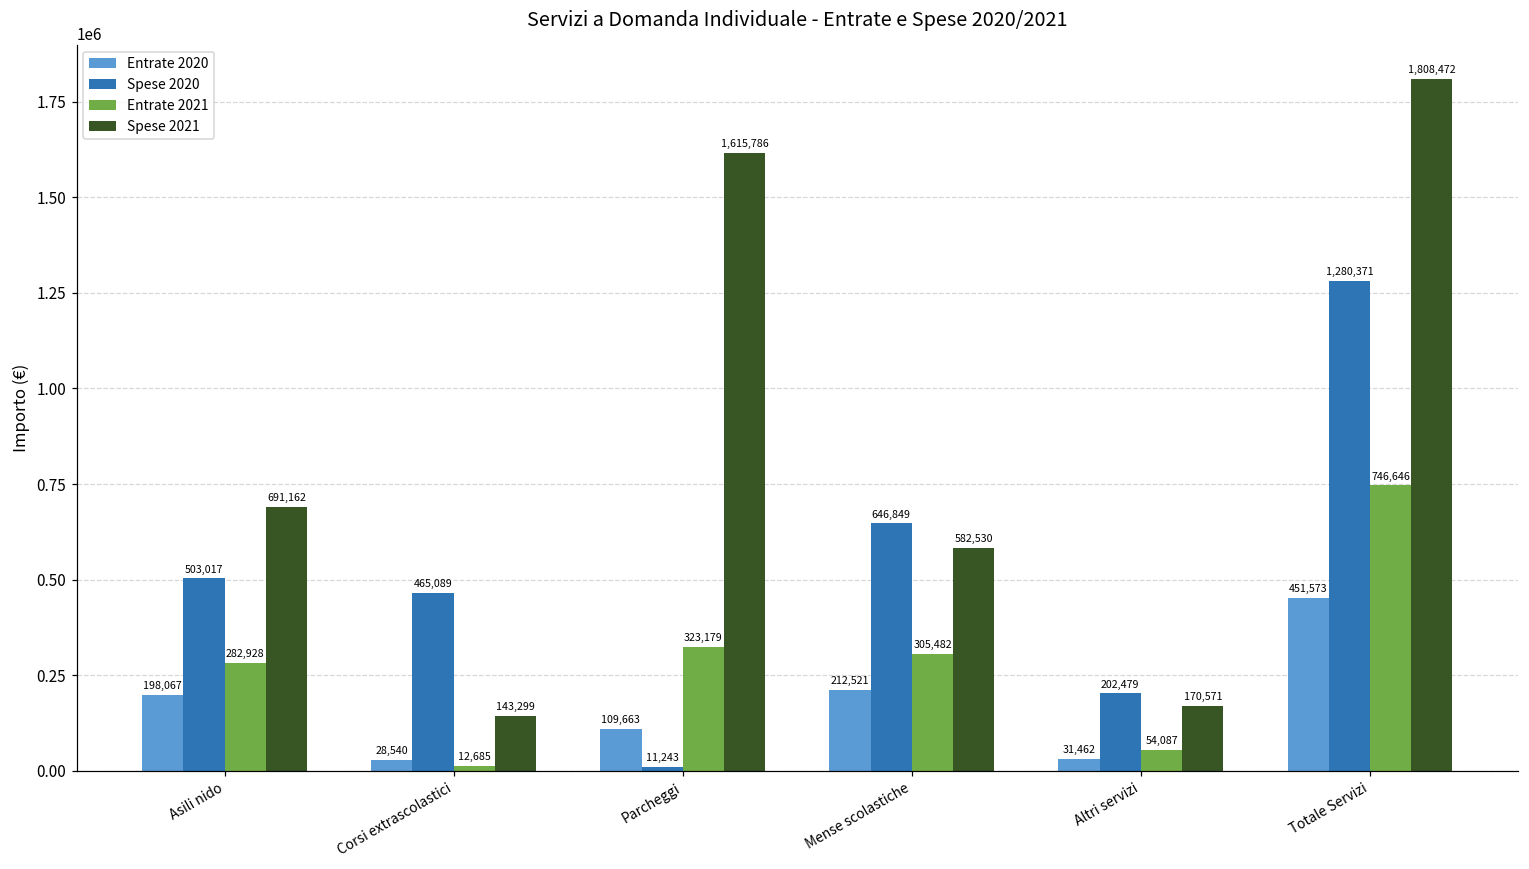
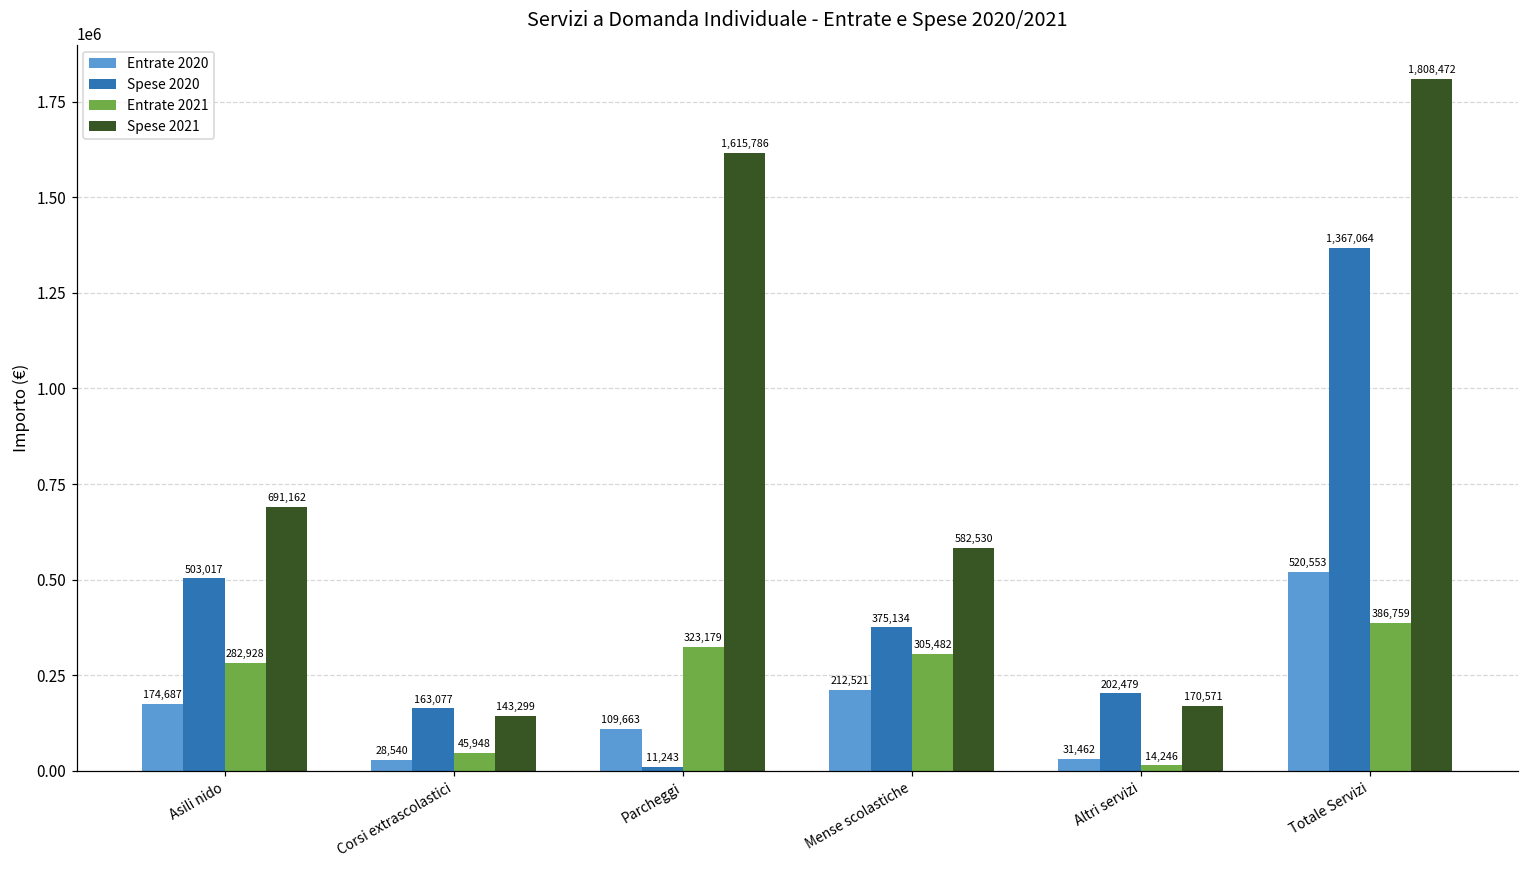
Entrate 2020, Asili nido: 198,067 -> 174,687
Spese 2020, Corsi extrascolastici: 465,089 -> 163,077
Entrate 2021, Corsi extrascolastici: 12,685 -> 45,948
Spese 2020, Mense scolastiche: 646,849 -> 375,134
Entrate 2021, Altri servizi: 54,087 -> 14,246
Entrate 2020, Totale Servizi: 451,573 -> 520,553
Spese 2020, Totale Servizi: 1,280,371 -> 1,367,064
Entrate 2021, Totale Servizi: 746,646 -> 386,759
